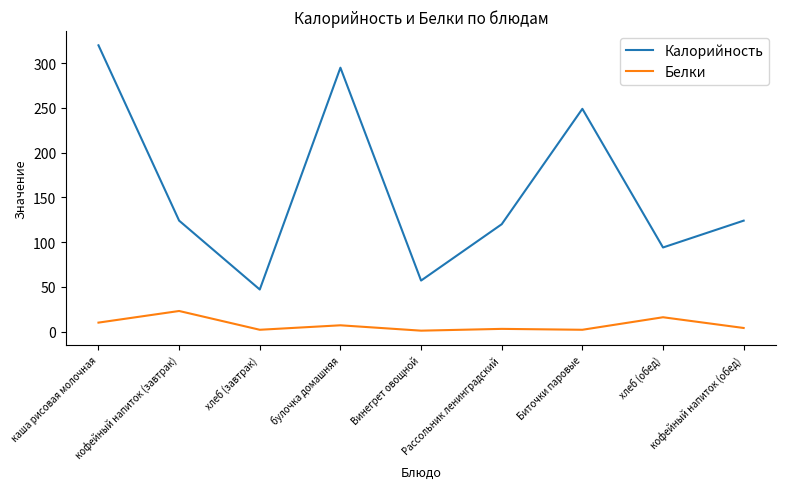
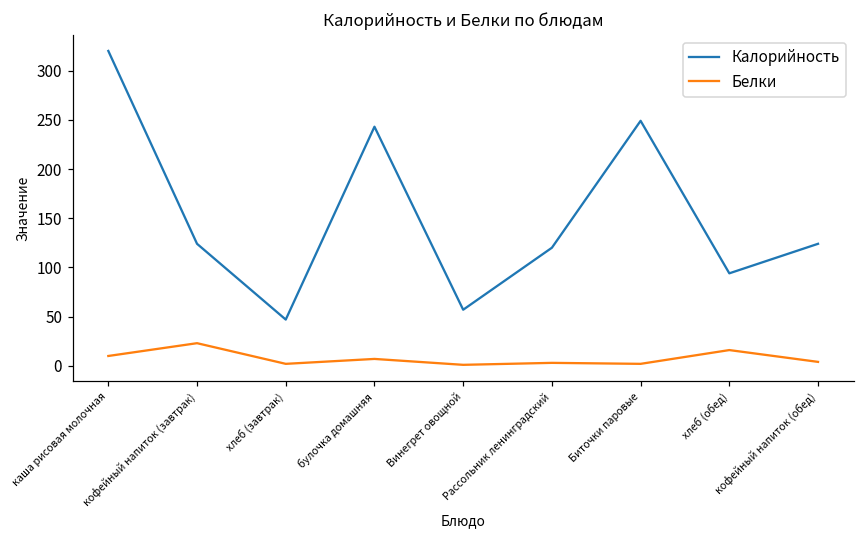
Калорийность, булочка домашняя: 300 -> 240
